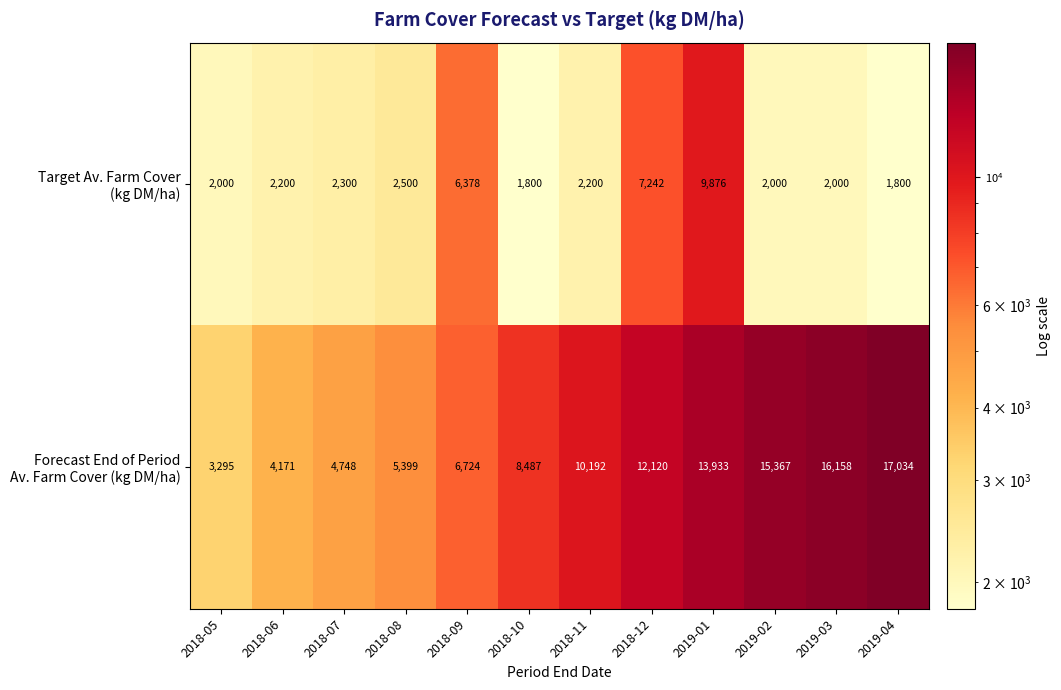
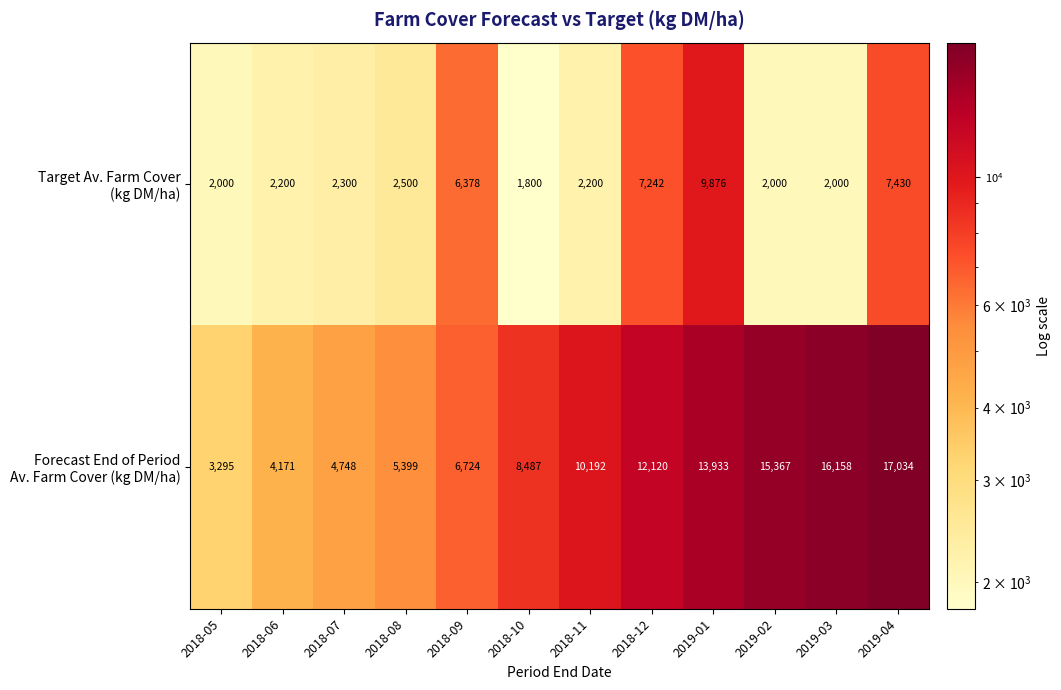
Target Av. Farm Cover (kg DM/ha), 2019-04: 1,800 -> 7,430
